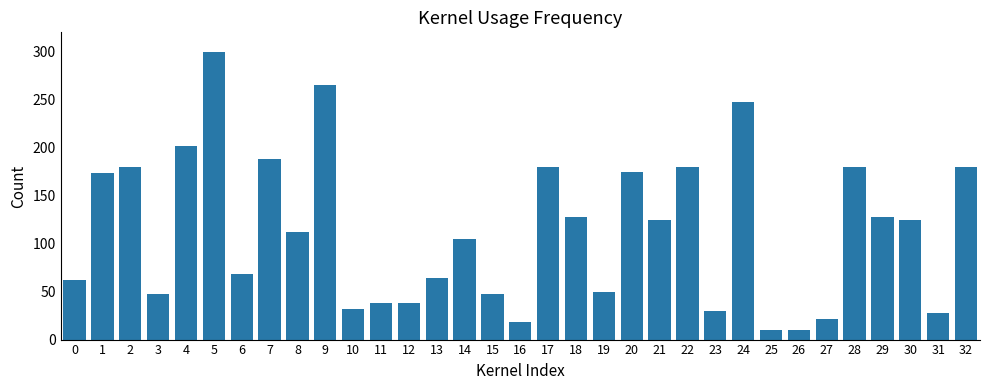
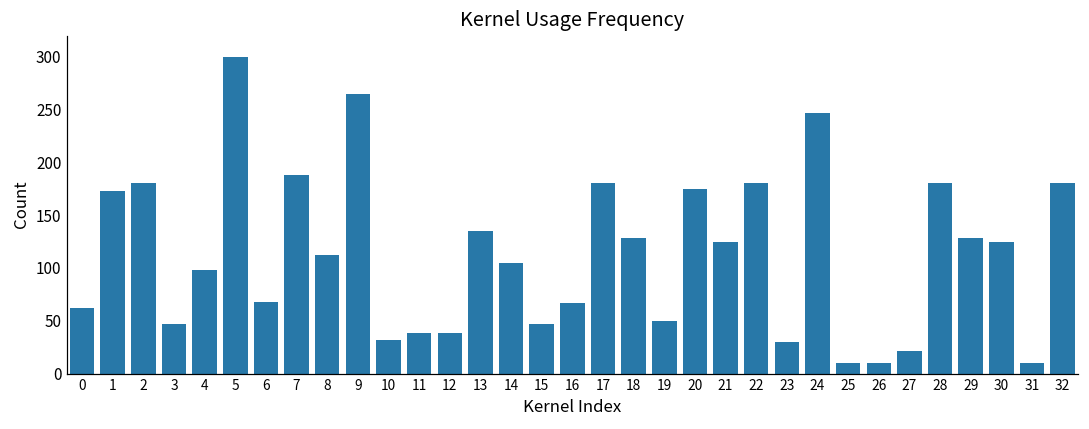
4: 200 -> 100
13: 60 -> 140
16: 20 -> 70
31: 30 -> 10
